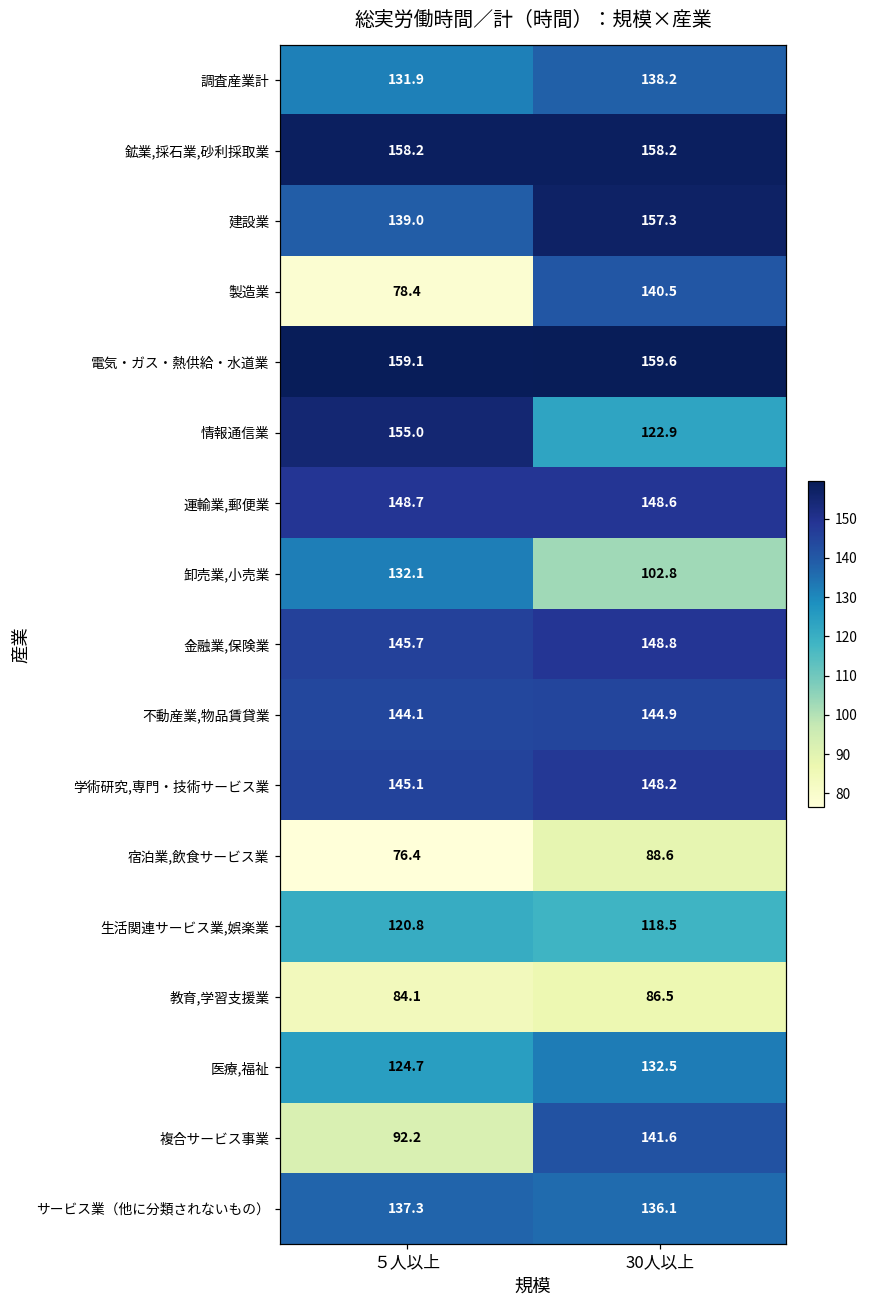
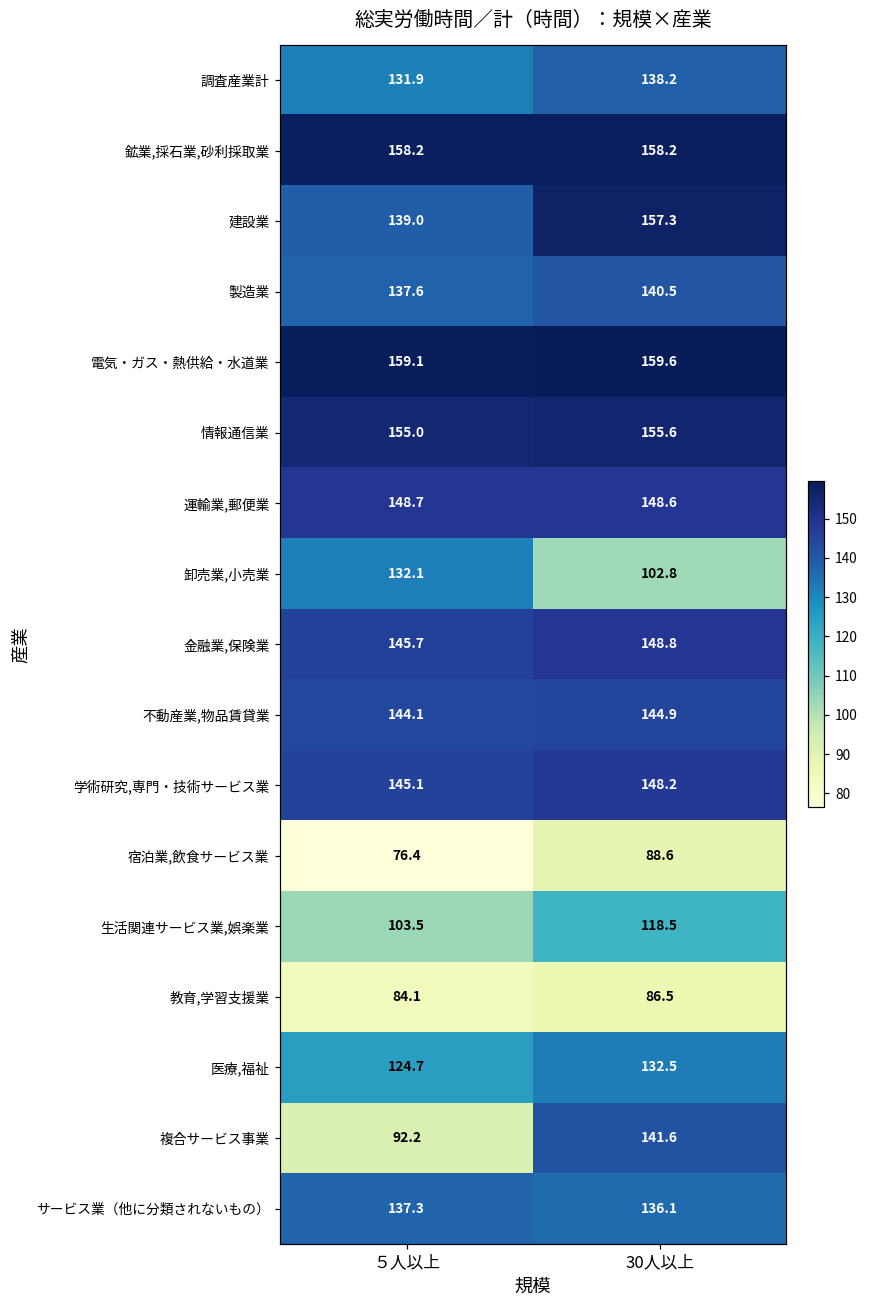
製造業, ５人以上: 78.4 -> 137.6
情報通信業, 30人以上: 122.9 -> 155.6
生活関連サービス業,娯楽業, ５人以上: 120.8 -> 103.5
